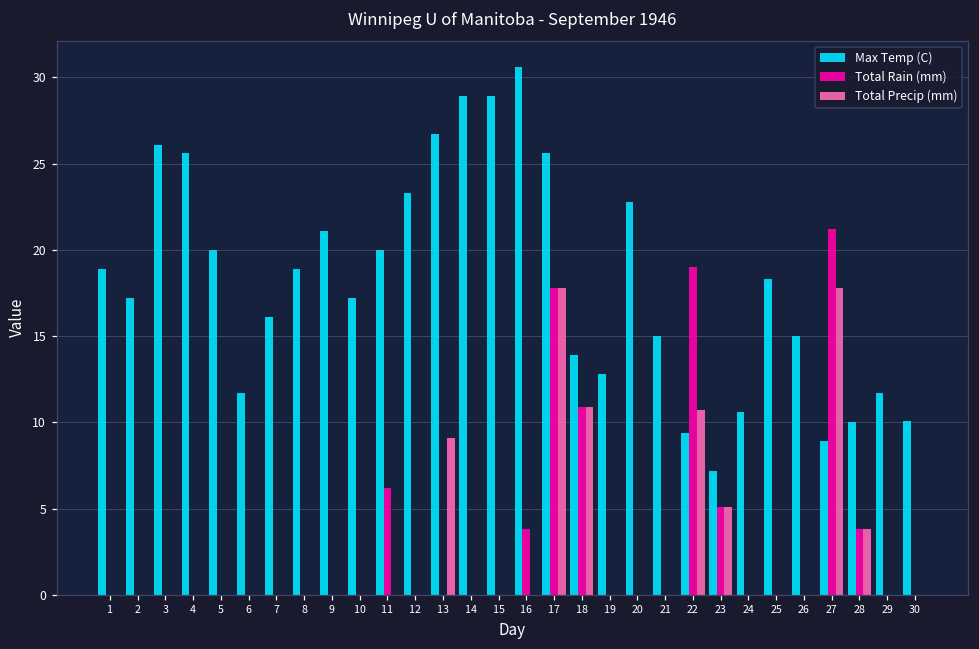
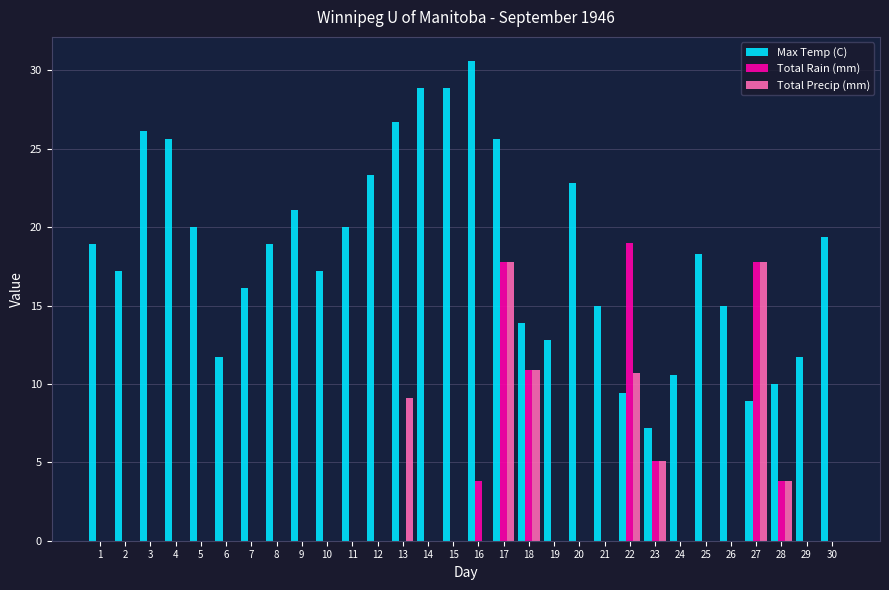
Total Rain (mm), 11: 6.2 -> 0.0
Total Rain (mm), 27: 21.2 -> 17.8
Max Temp (C), 30: 10.1 -> 19.4
